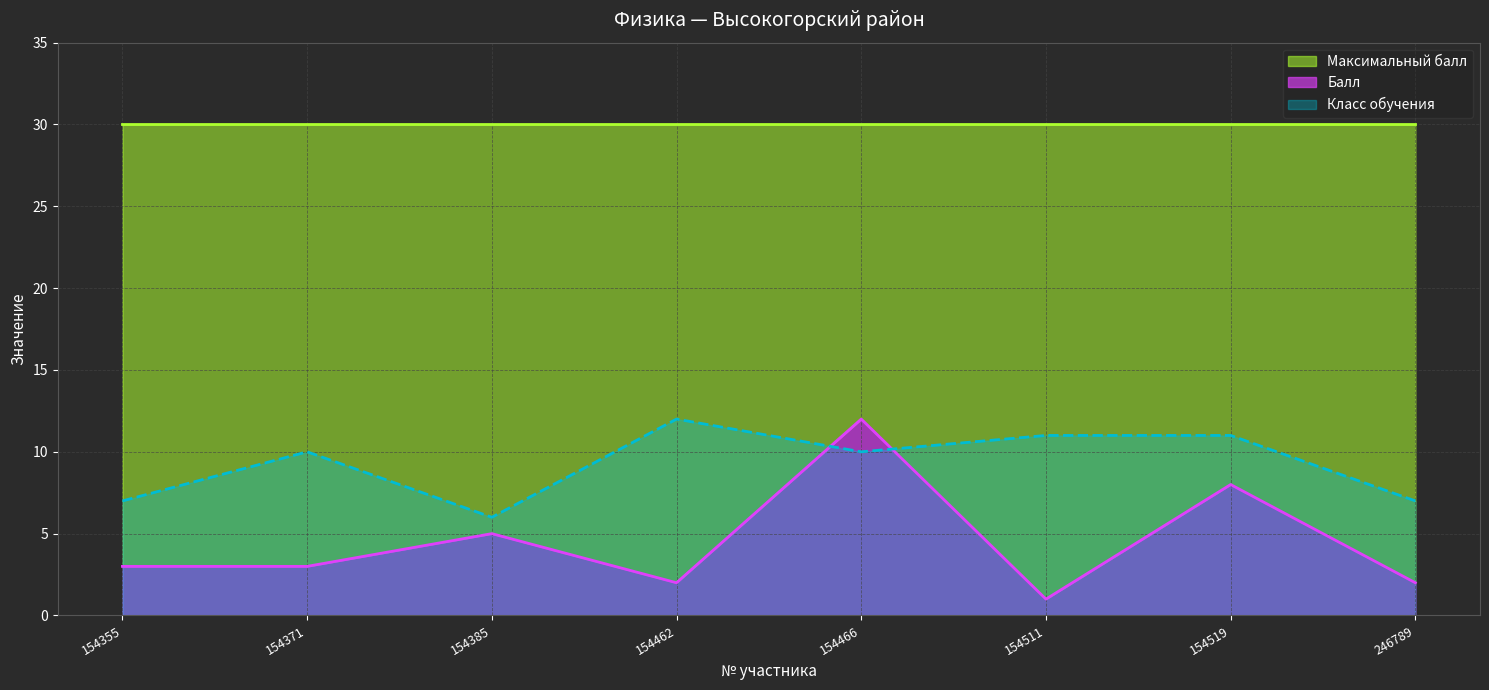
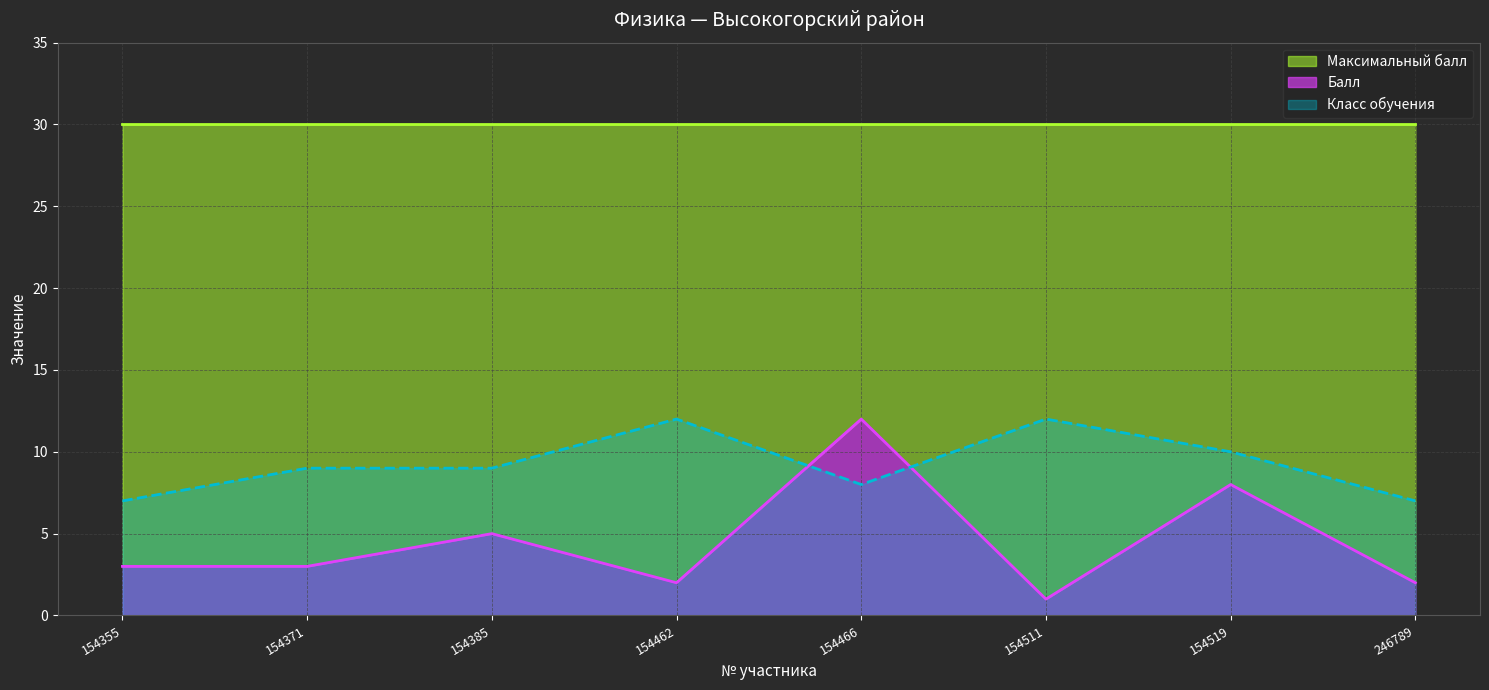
Класс обучения, 154371: 10 -> 9
Класс обучения, 154385: 6 -> 9
Класс обучения, 154466: 10 -> 8
Класс обучения, 154511: 11 -> 12
Класс обучения, 154519: 11 -> 10
